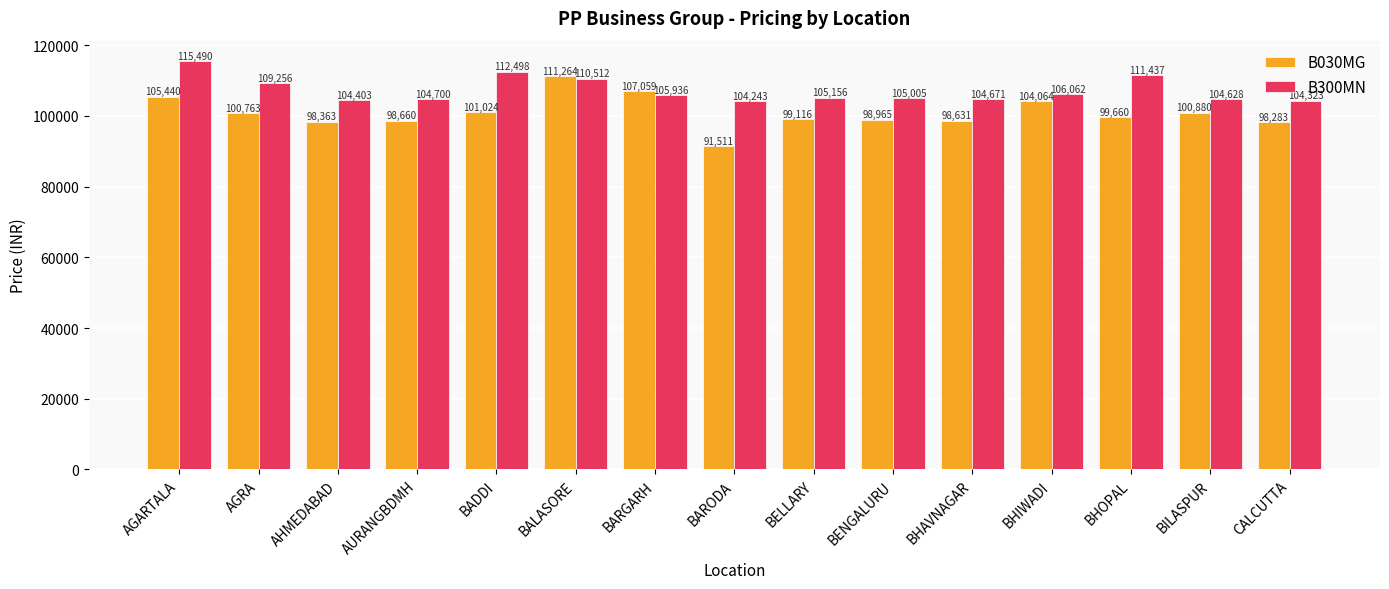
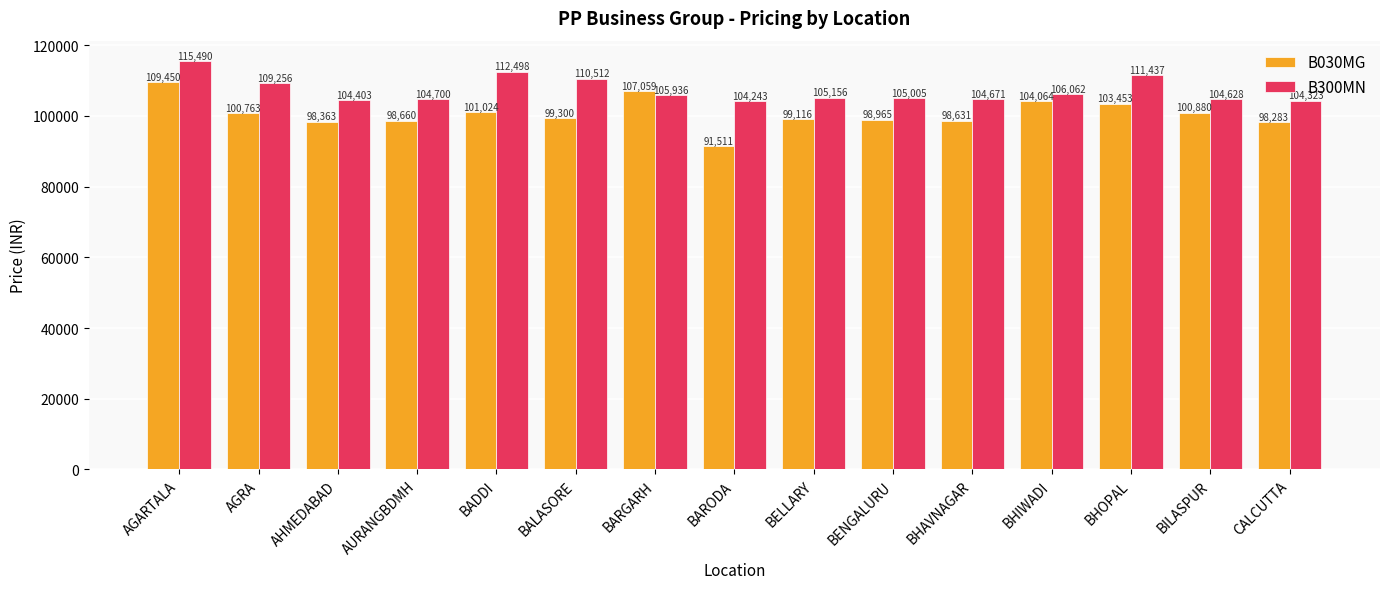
B030MG, AGARTALA: 105,440 -> 109,450
B030MG, BALASORE: 111,264 -> 99,300
B030MG, BHOPAL: 99,660 -> 103,453
